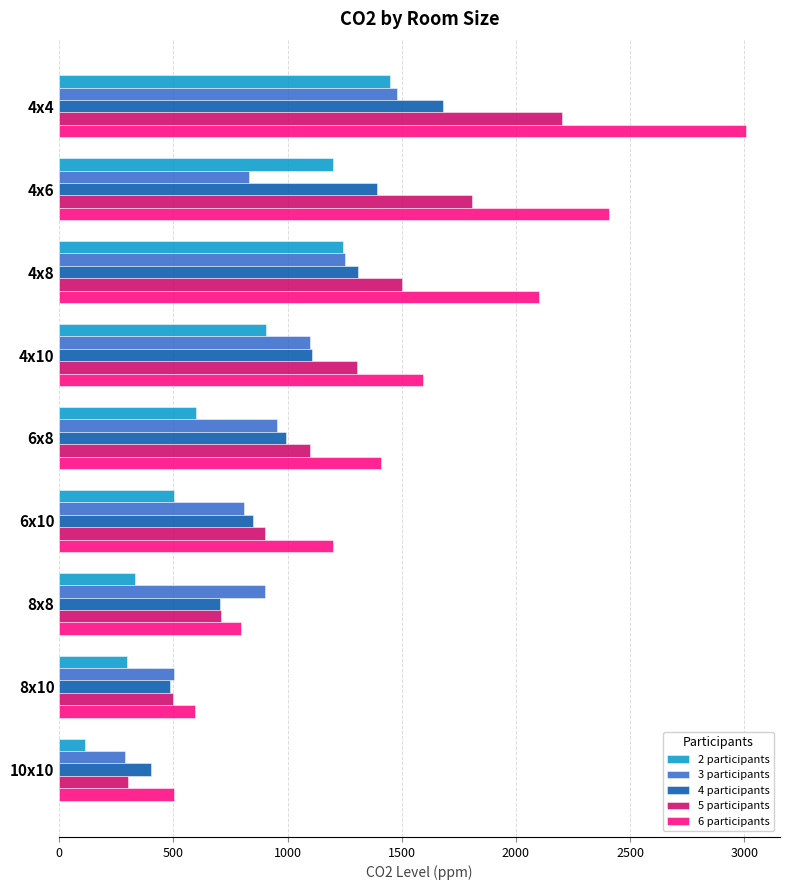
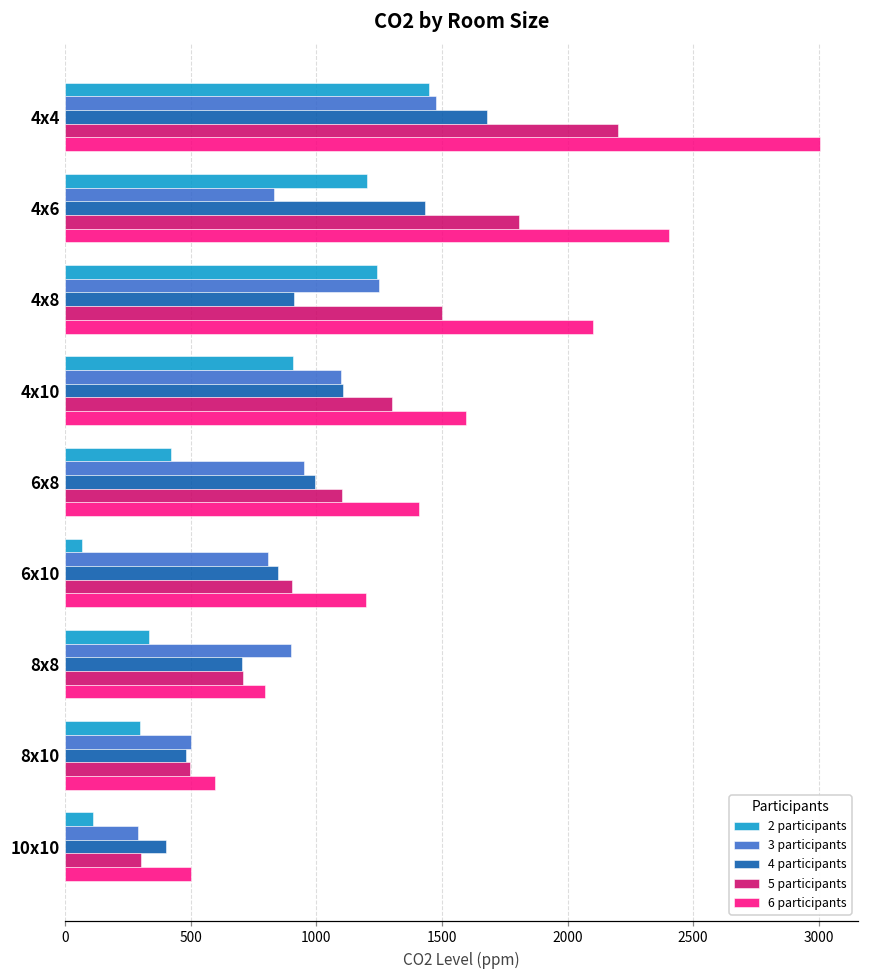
4 participants, 4x6: 1390 -> 1430
4 participants, 4x8: 1310 -> 910
2 participants, 6x8: 600 -> 420
2 participants, 6x10: 500 -> 70
